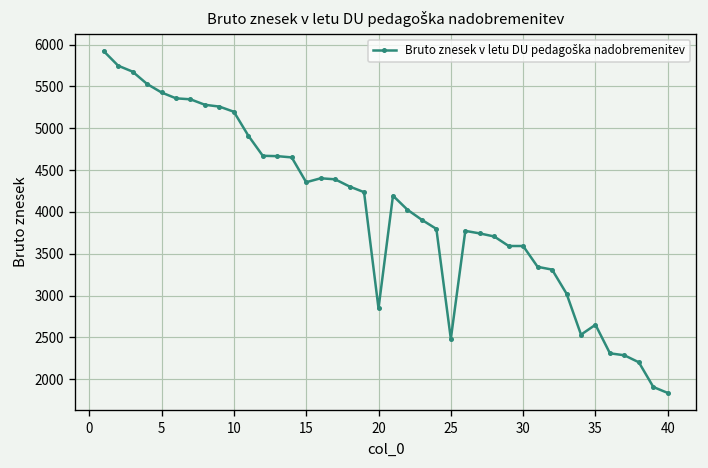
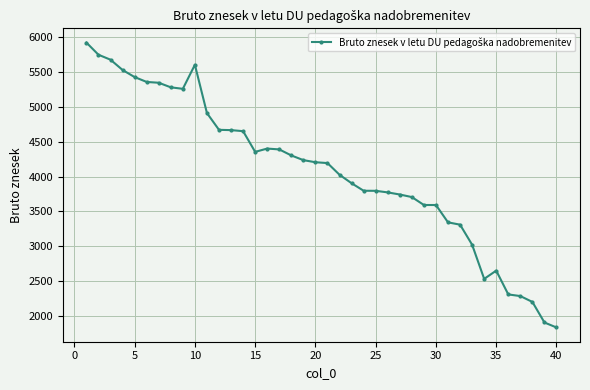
10: 5200 -> 5600
20: 2800 -> 4200
25: 2500 -> 3800
